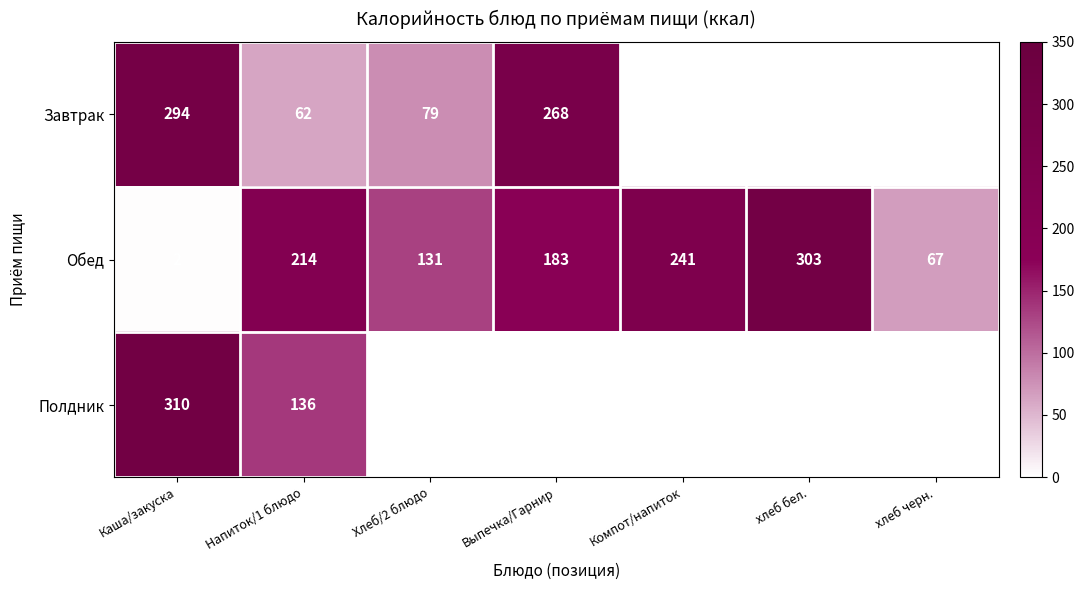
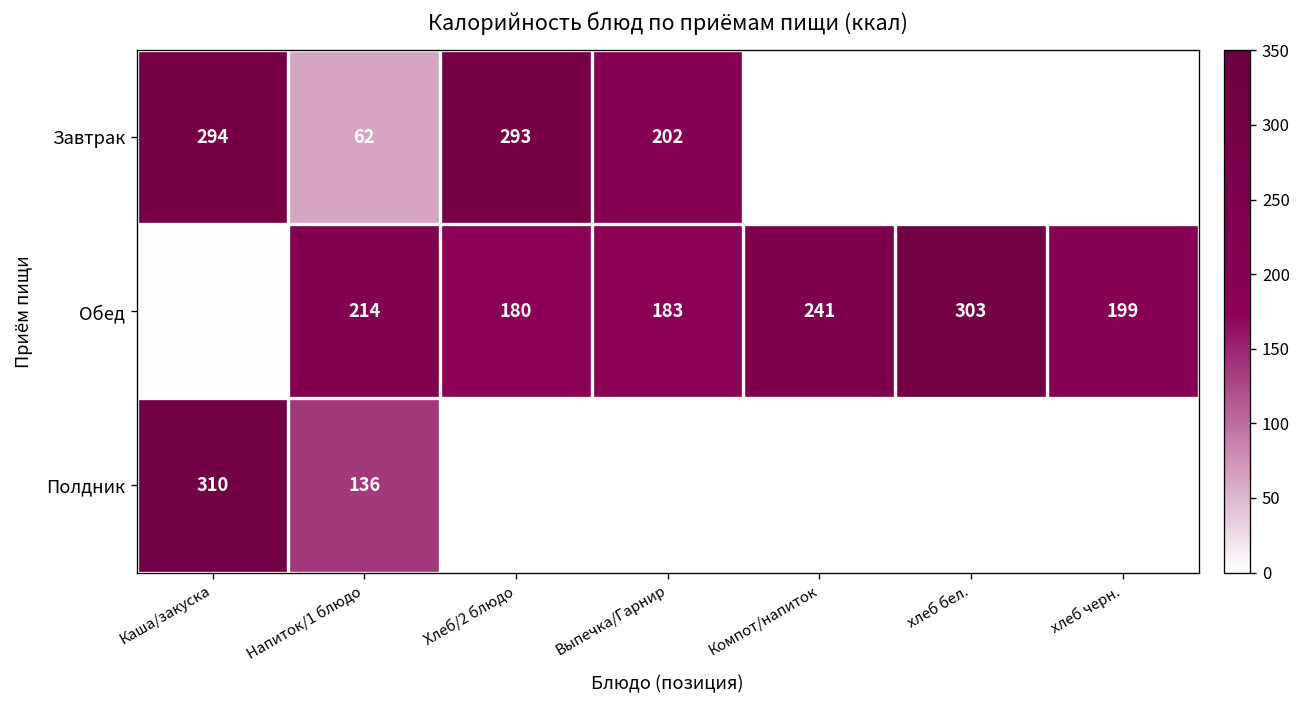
Завтрак, Хлеб/2 блюдо: 79 -> 293
Завтрак, Выпечка/Гарнир: 268 -> 202
Обед, Хлеб/2 блюдо: 131 -> 180
Обед, хлеб черн.: 67 -> 199
